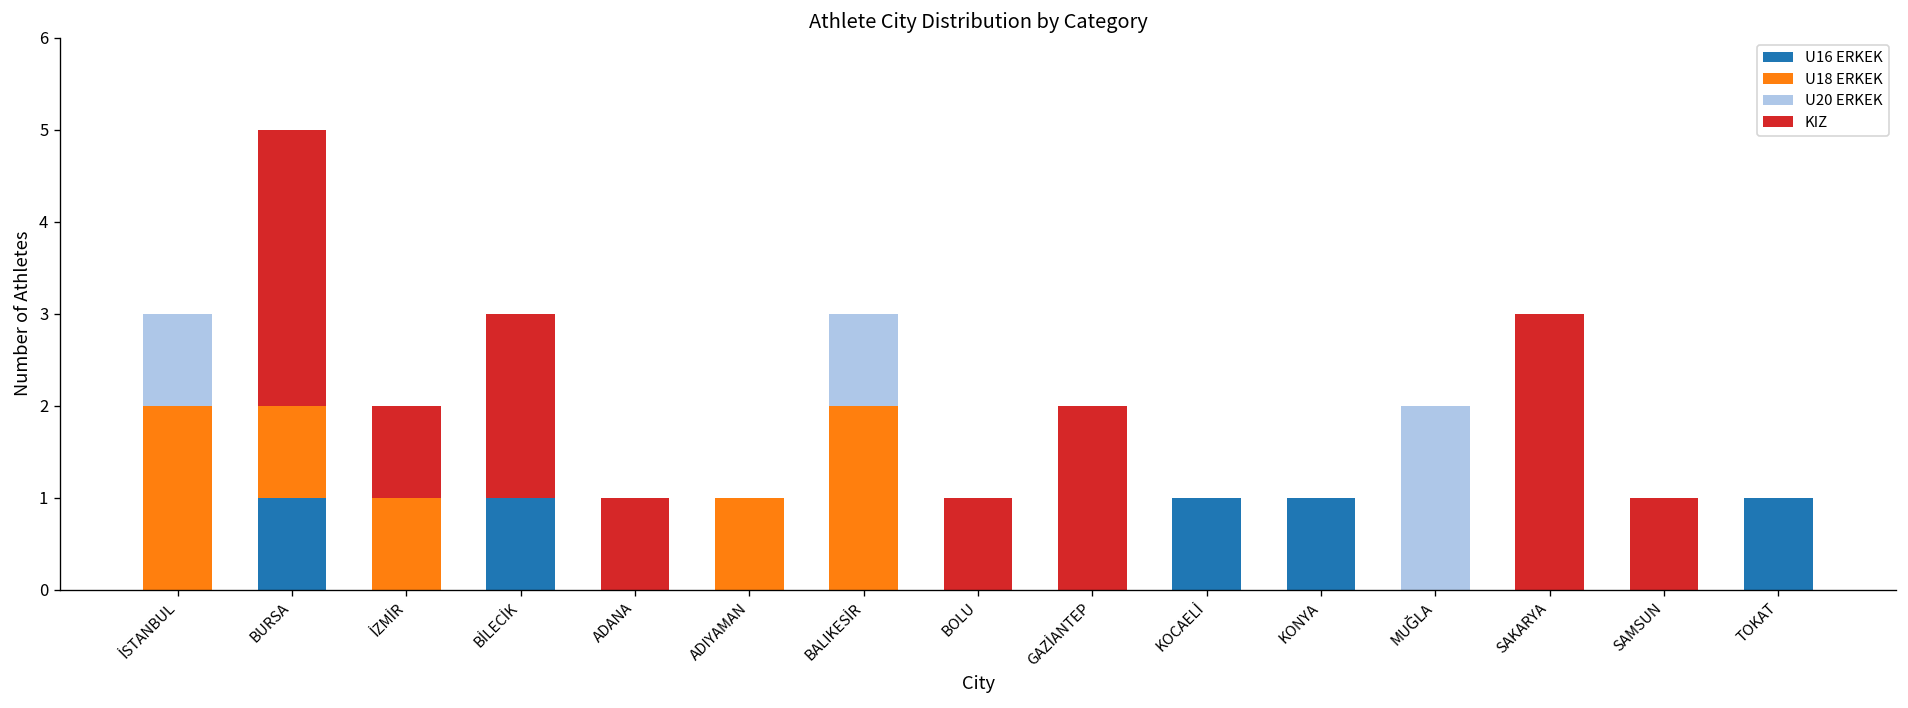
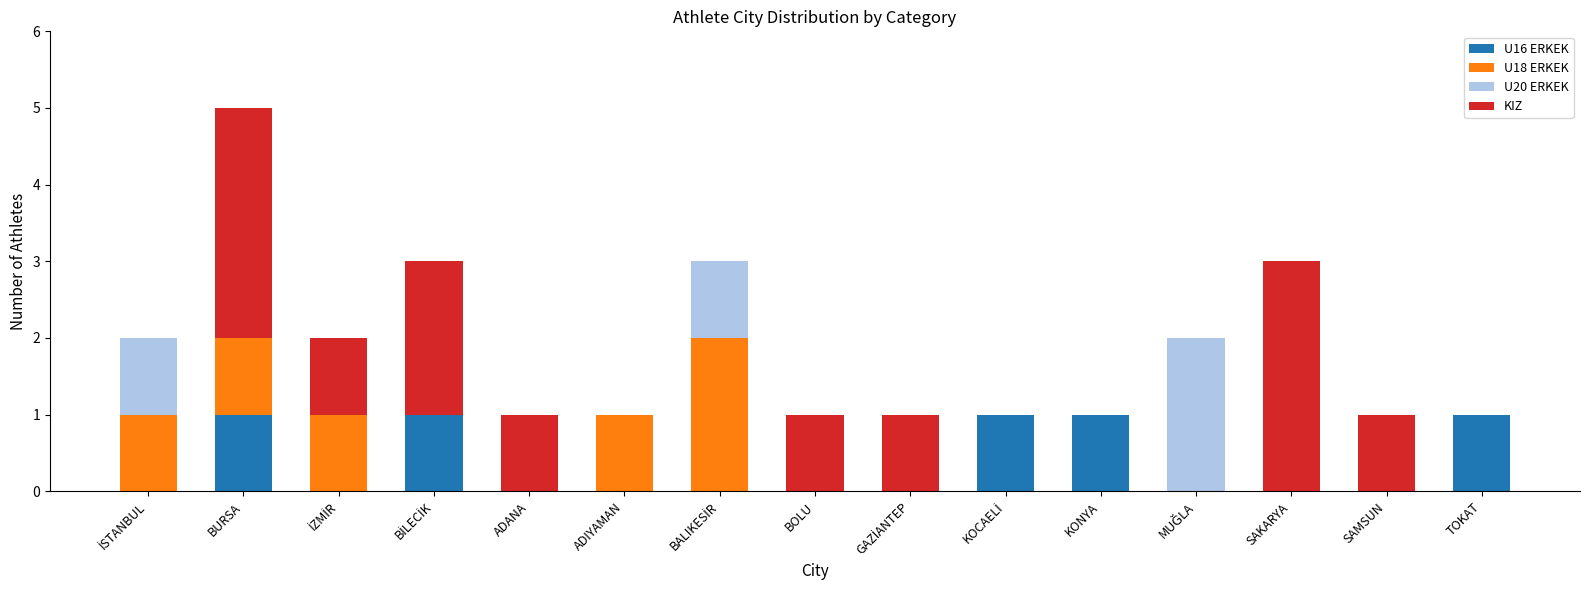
U18 ERKEK, İSTANBUL: 2 -> 1
KIZ, GAZİANTEP: 2 -> 1
